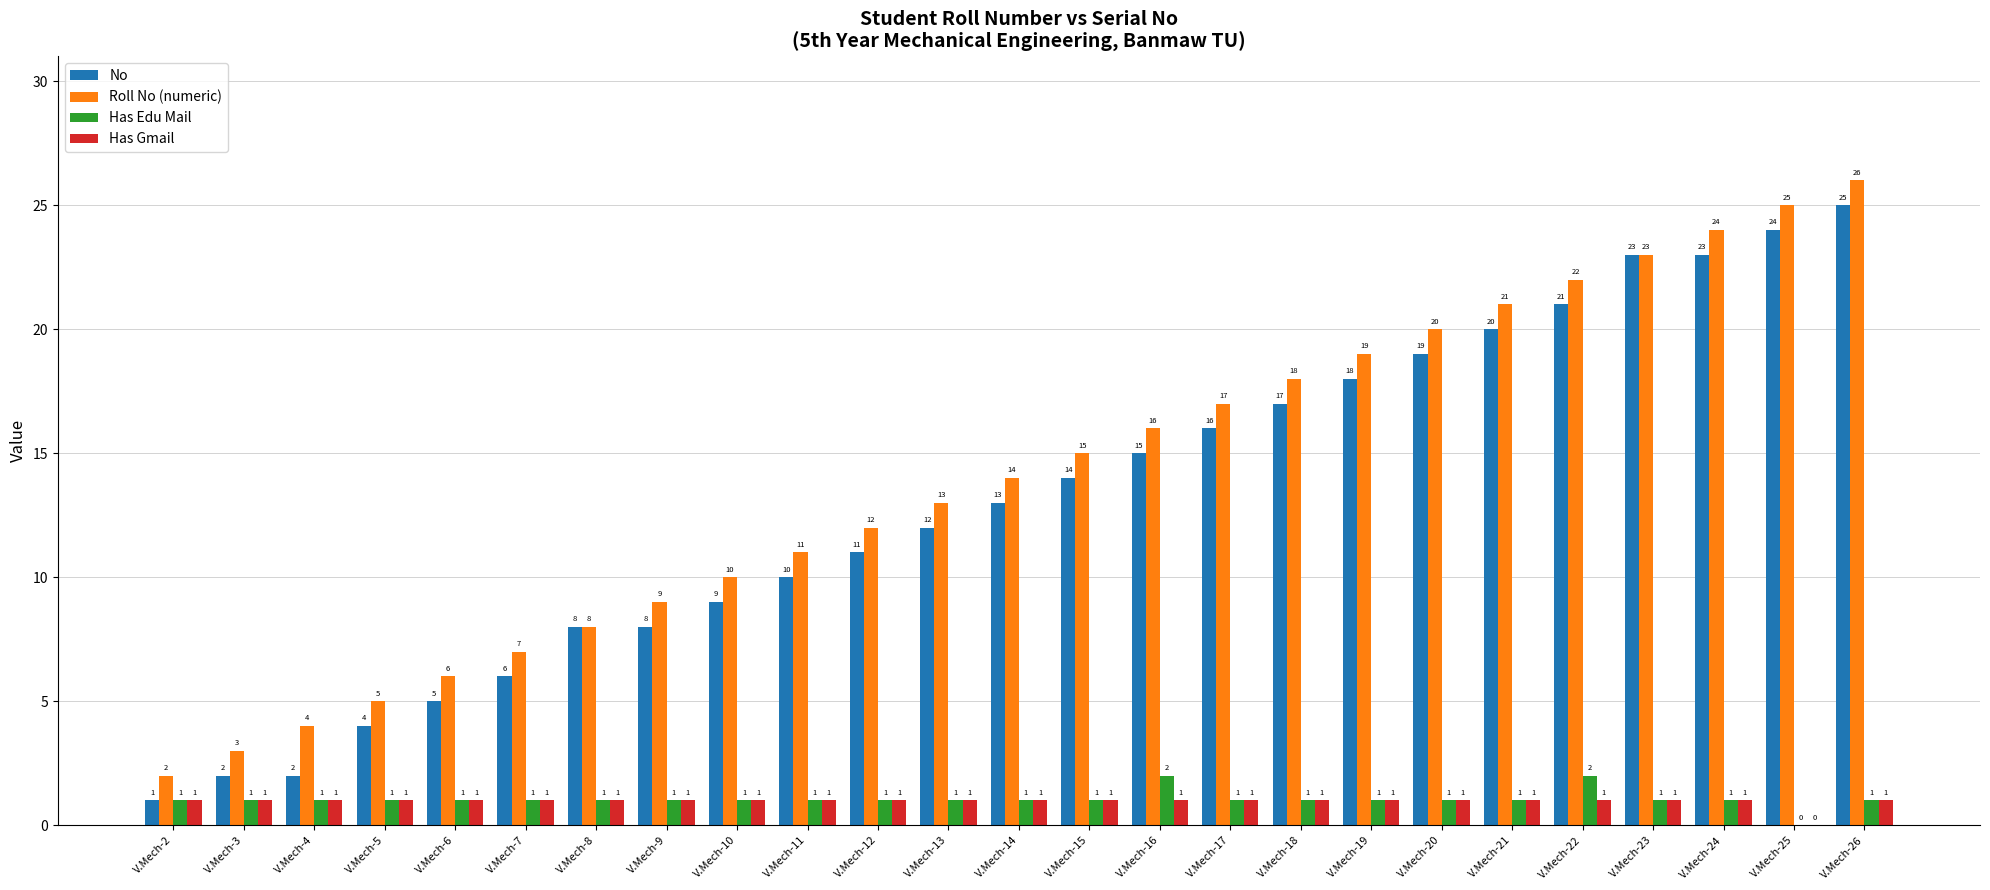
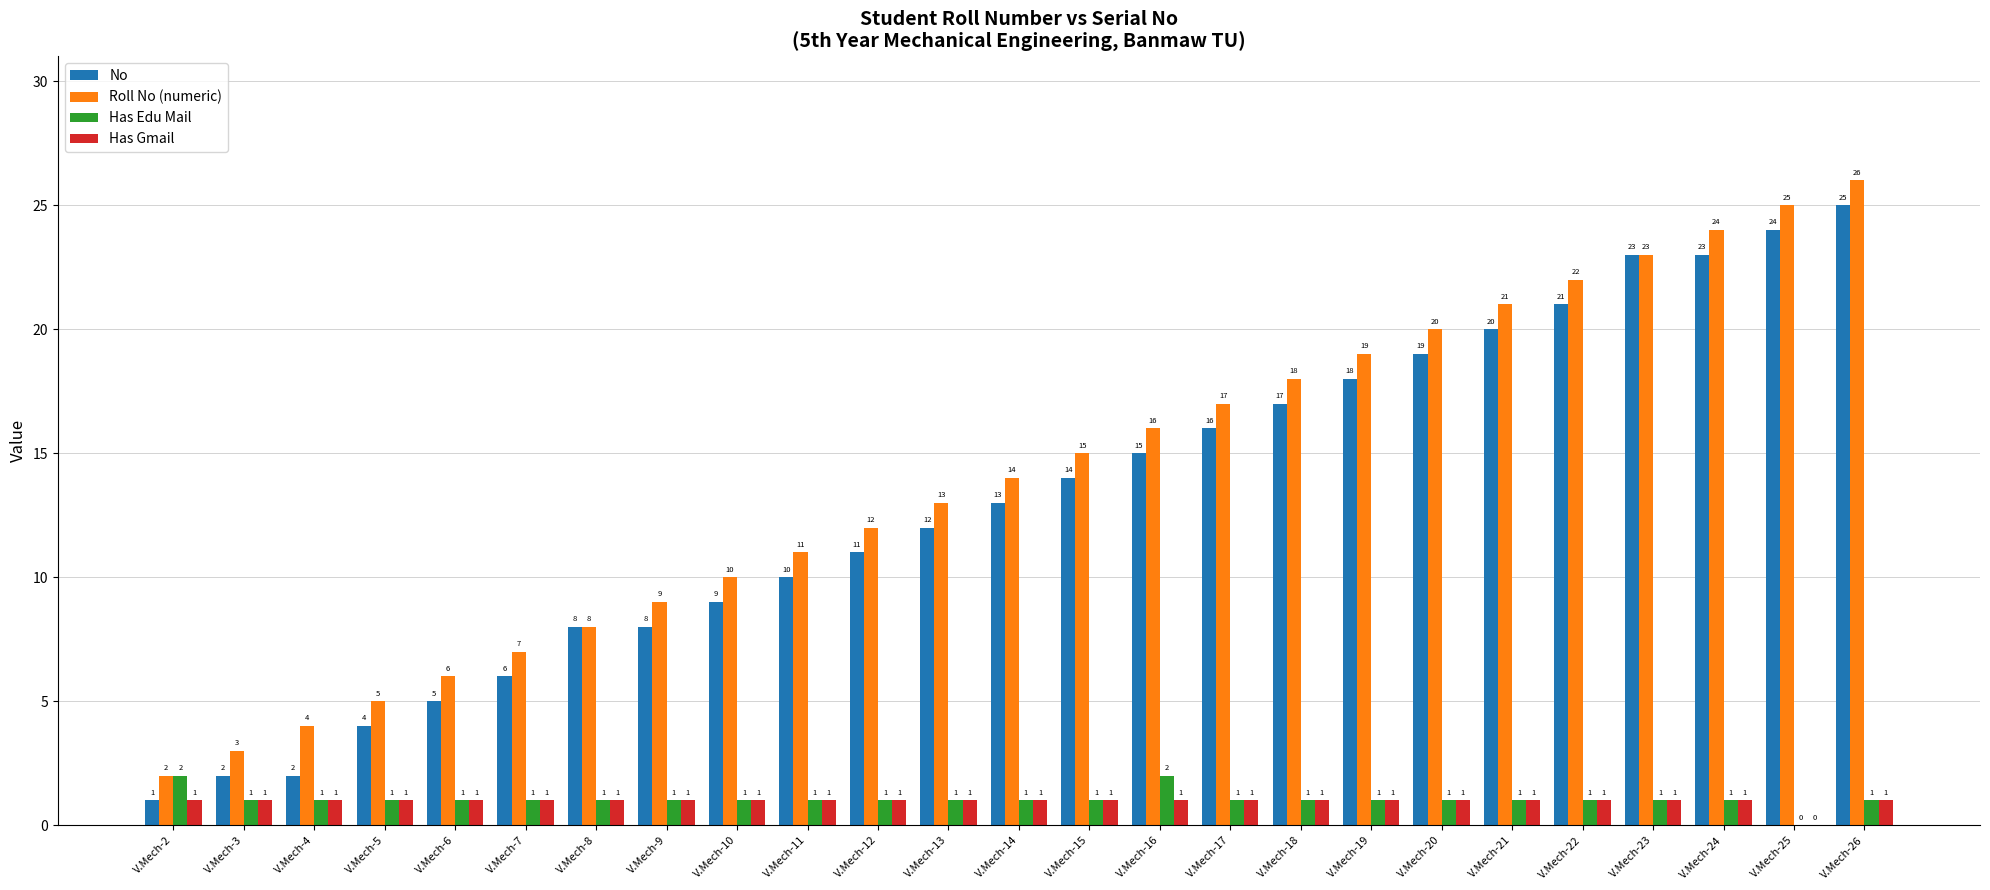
Has Edu Mail, V.Mech-2: 1 -> 2
Has Edu Mail, V.Mech-22: 2 -> 1
